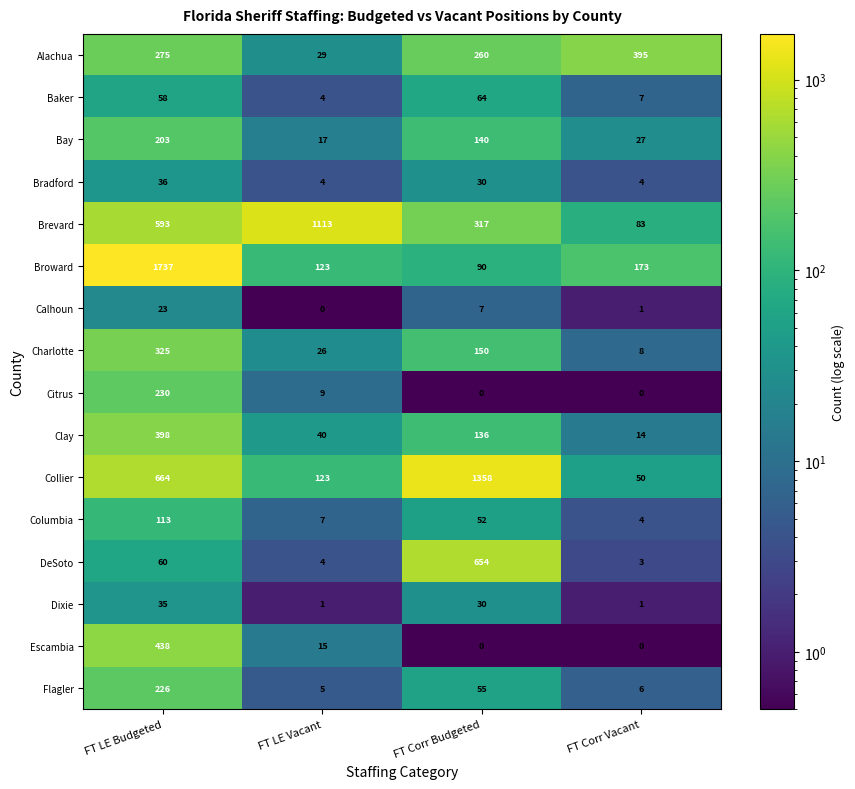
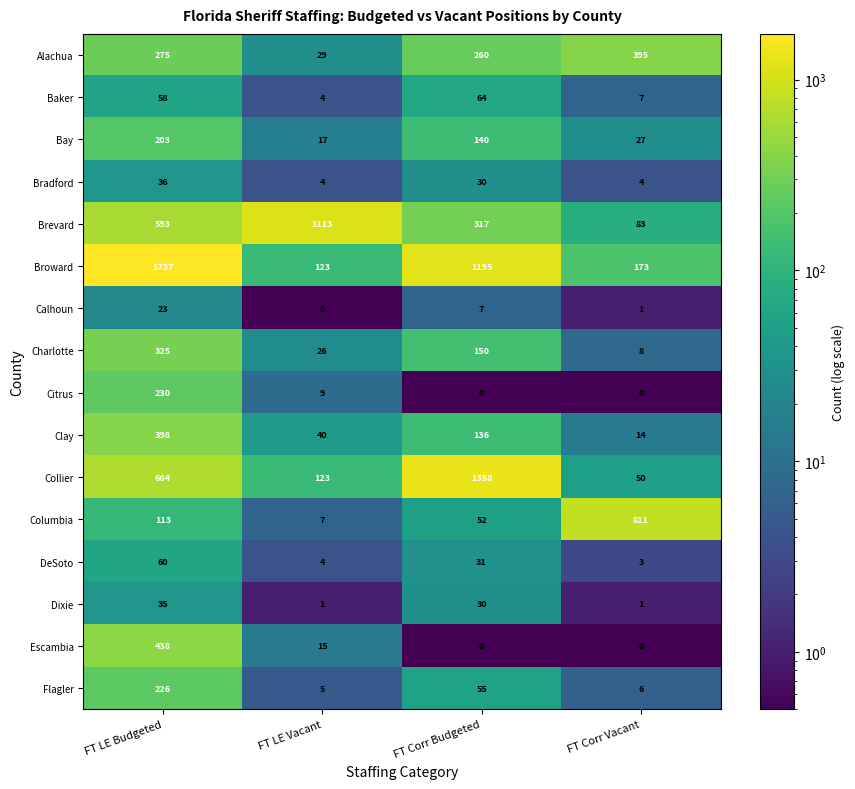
Broward, FT Corr Budgeted: 90 -> 1195
Columbia, FT Corr Vacant: 4 -> 811
DeSoto, FT Corr Budgeted: 654 -> 31
